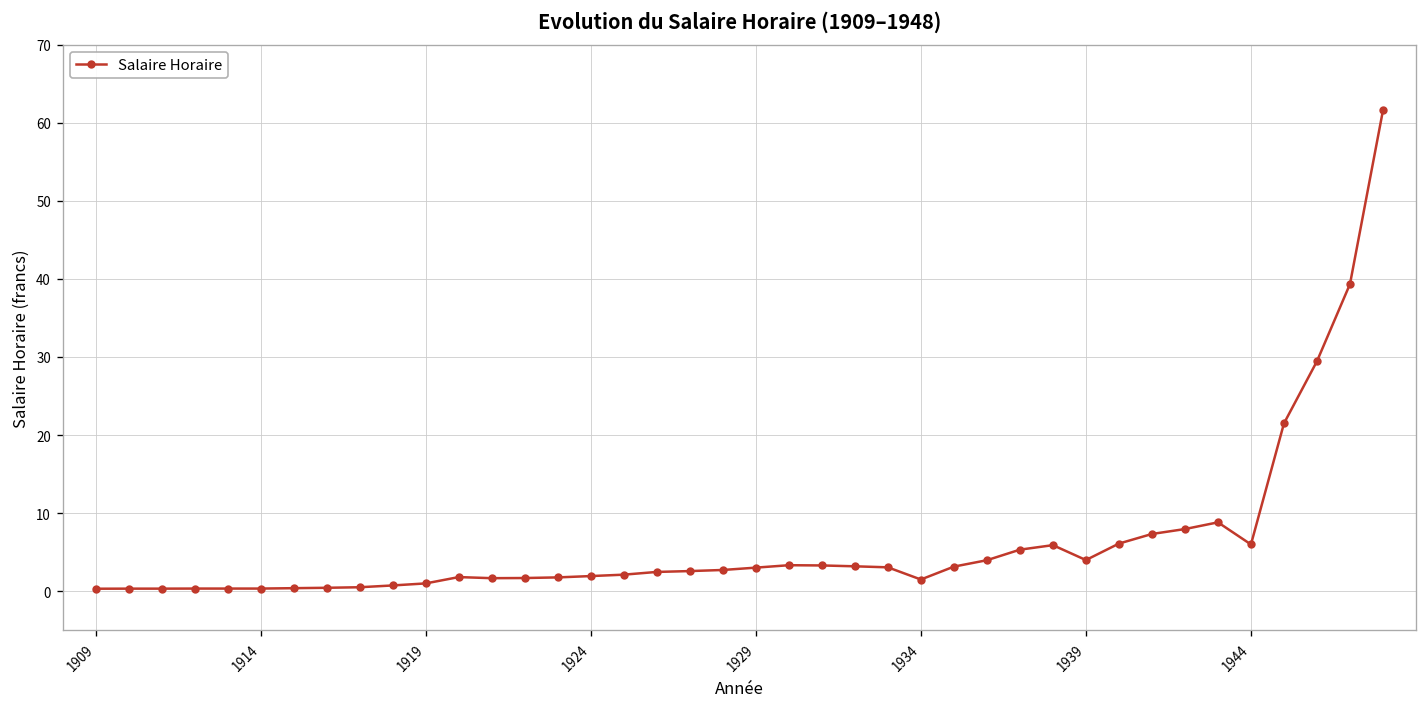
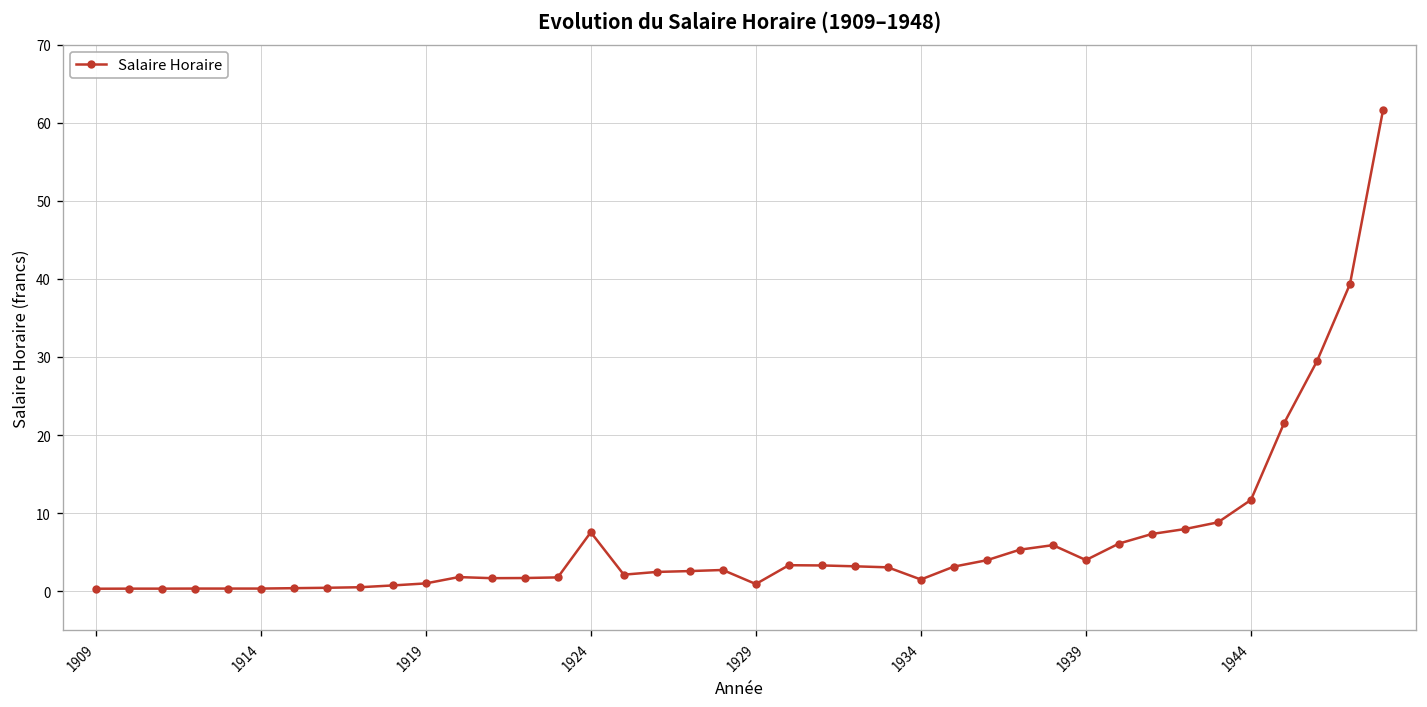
1924: 2 -> 8
1929: 3 -> 1
1944: 6 -> 12
